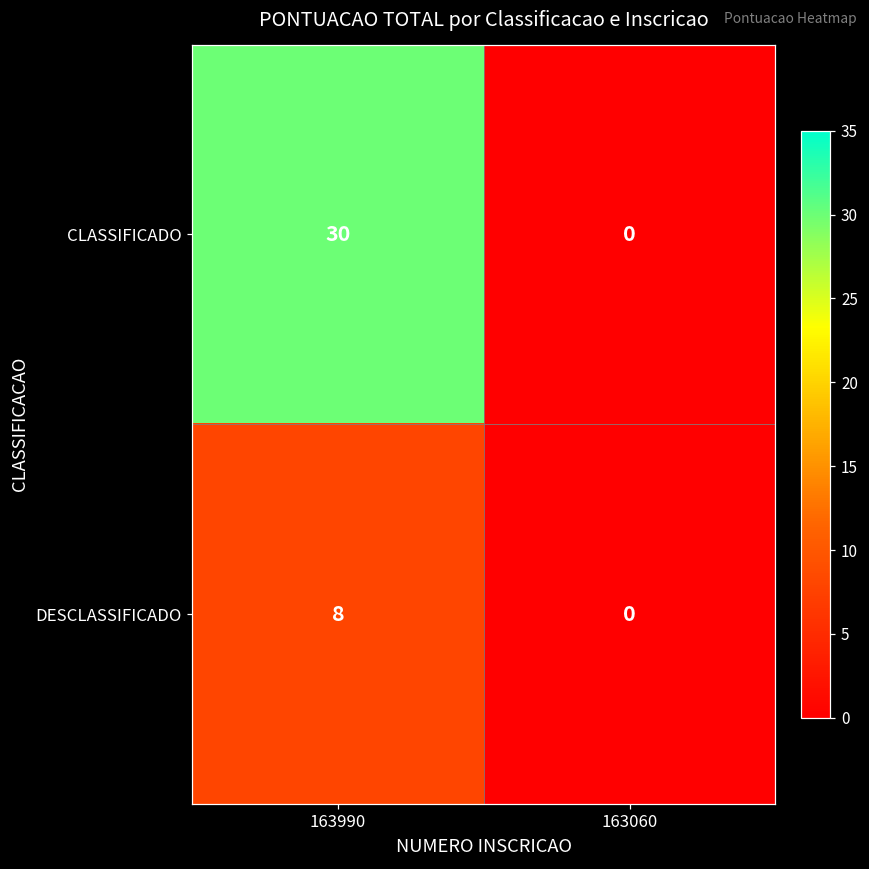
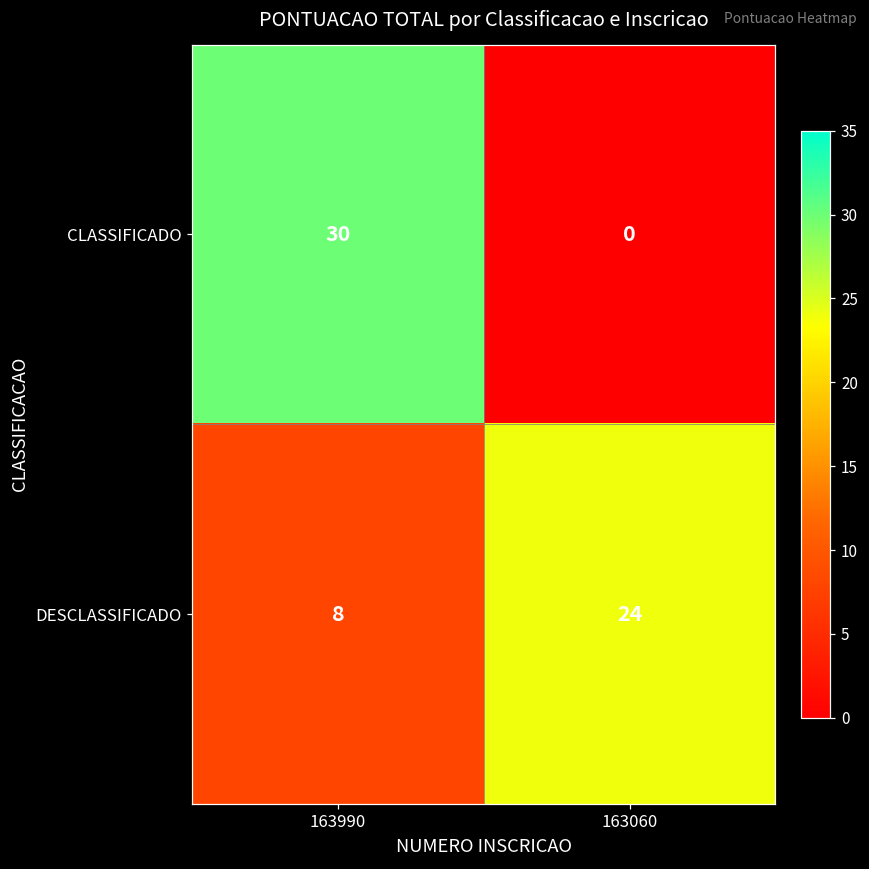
DESCLASSIFICADO, 163060: 0 -> 24
